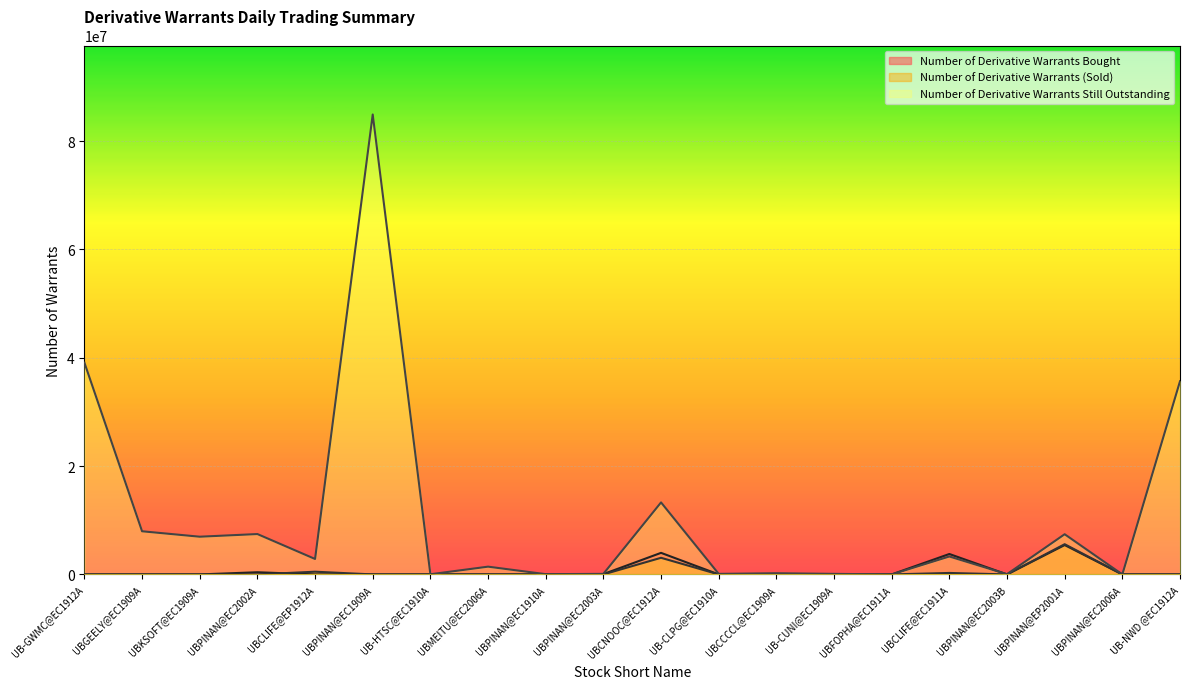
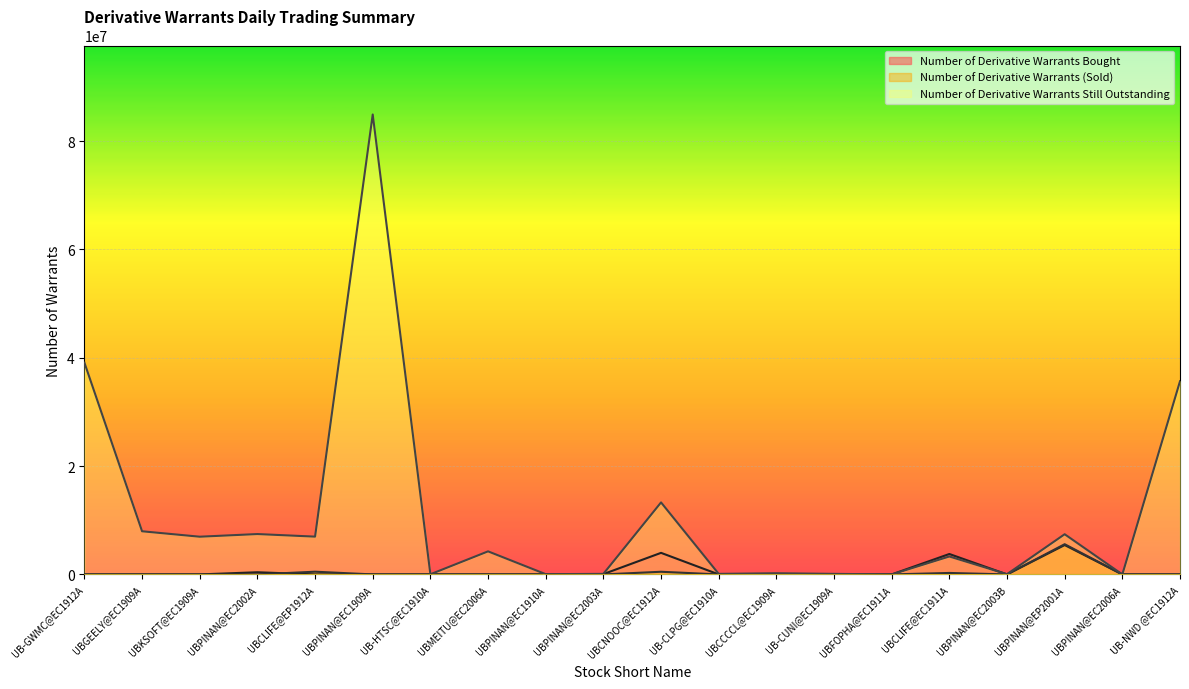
Number of Derivative Warrants Still Outstanding, UBCLIFE@EP1912A: 3000000 -> 7000000
Number of Derivative Warrants Still Outstanding, UBMEITU@EC2006A: 1000000 -> 4000000
Number of Derivative Warrants (Sold), UBCNOOC@EC1912A: 3000000 -> 0
